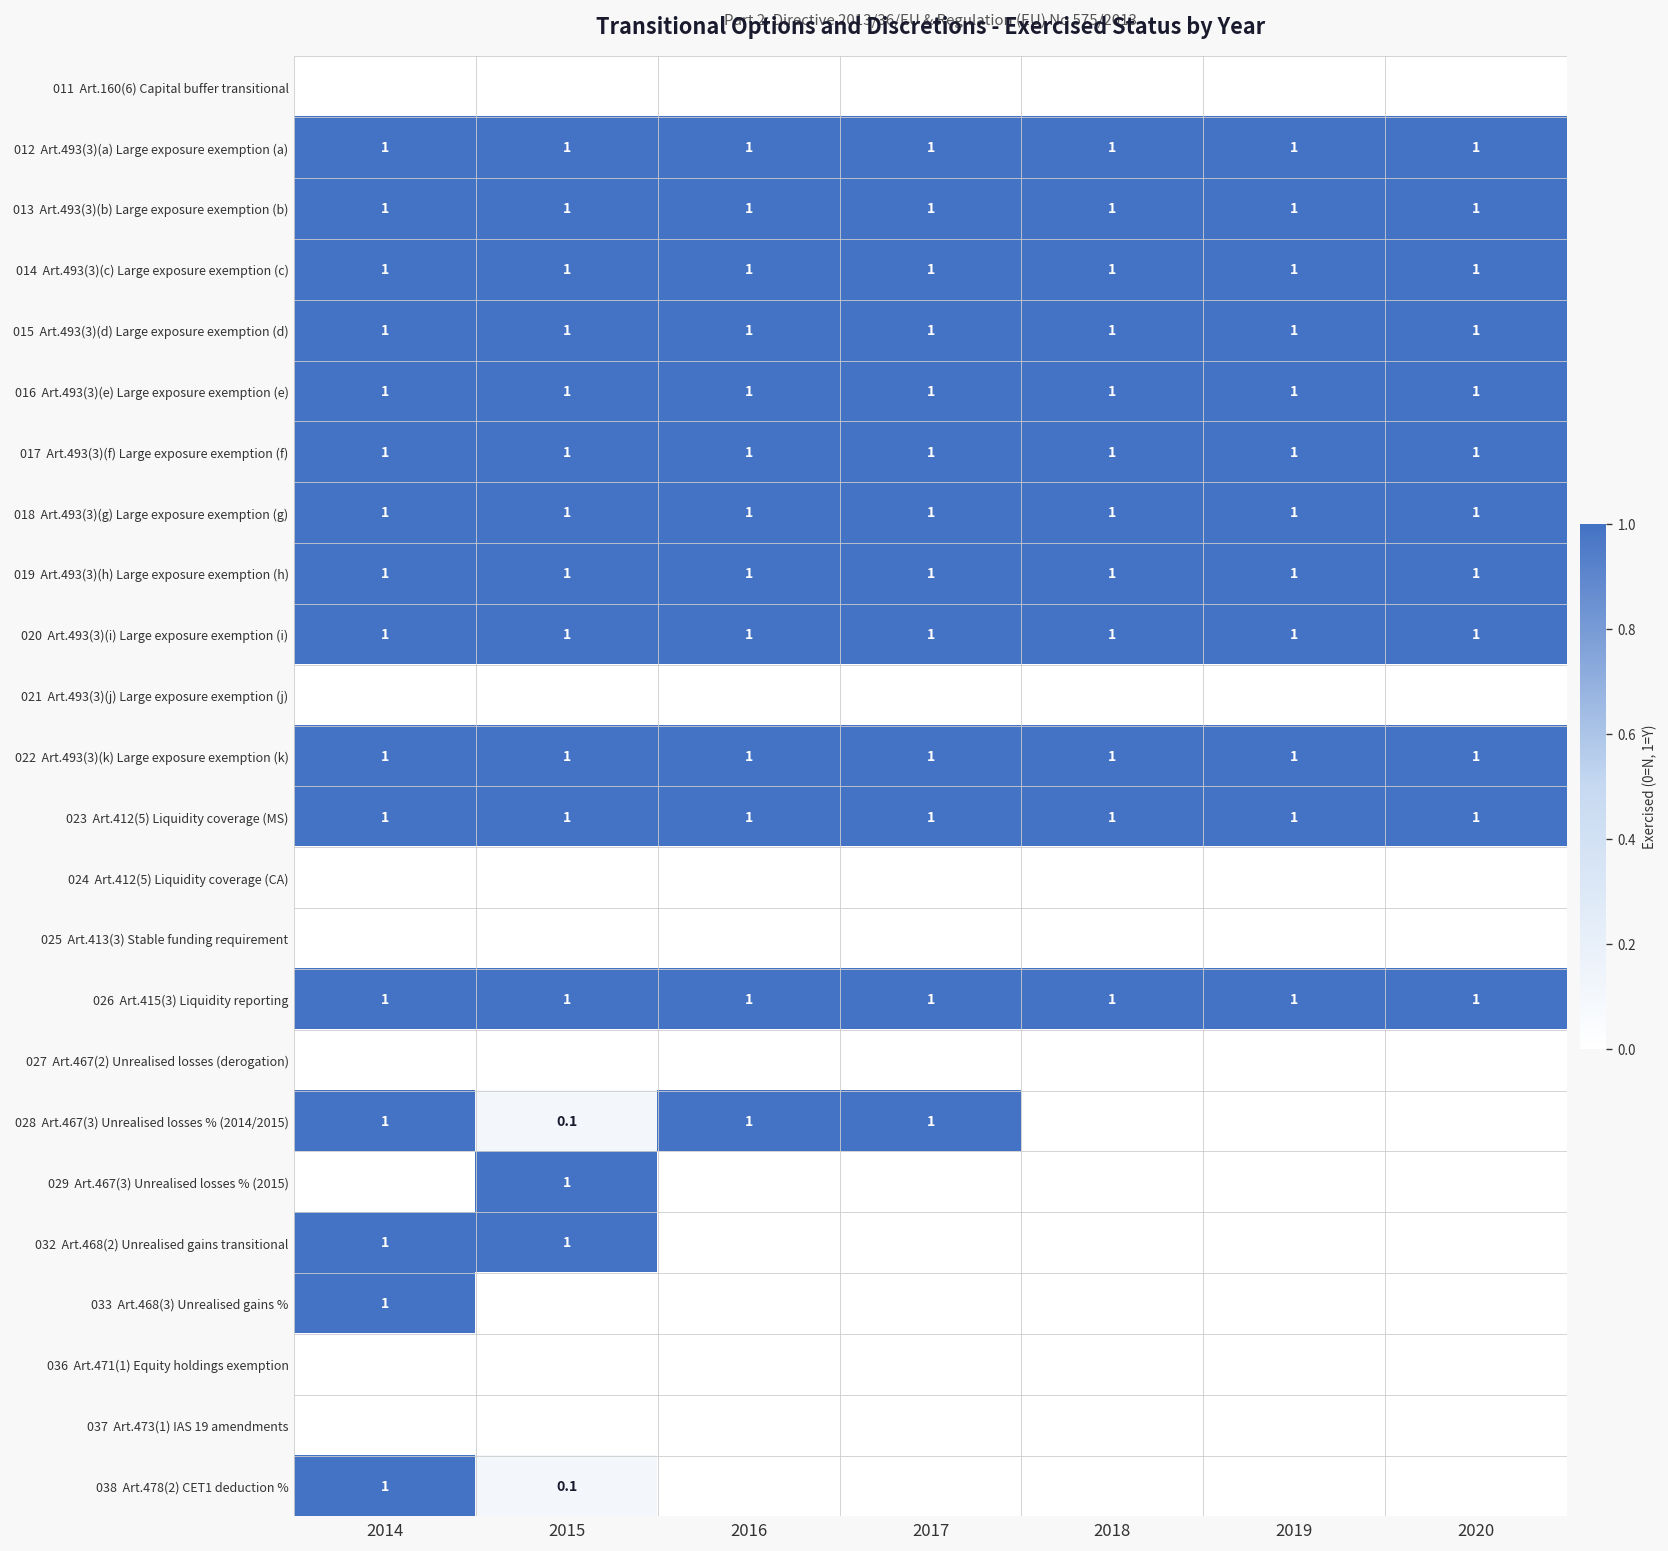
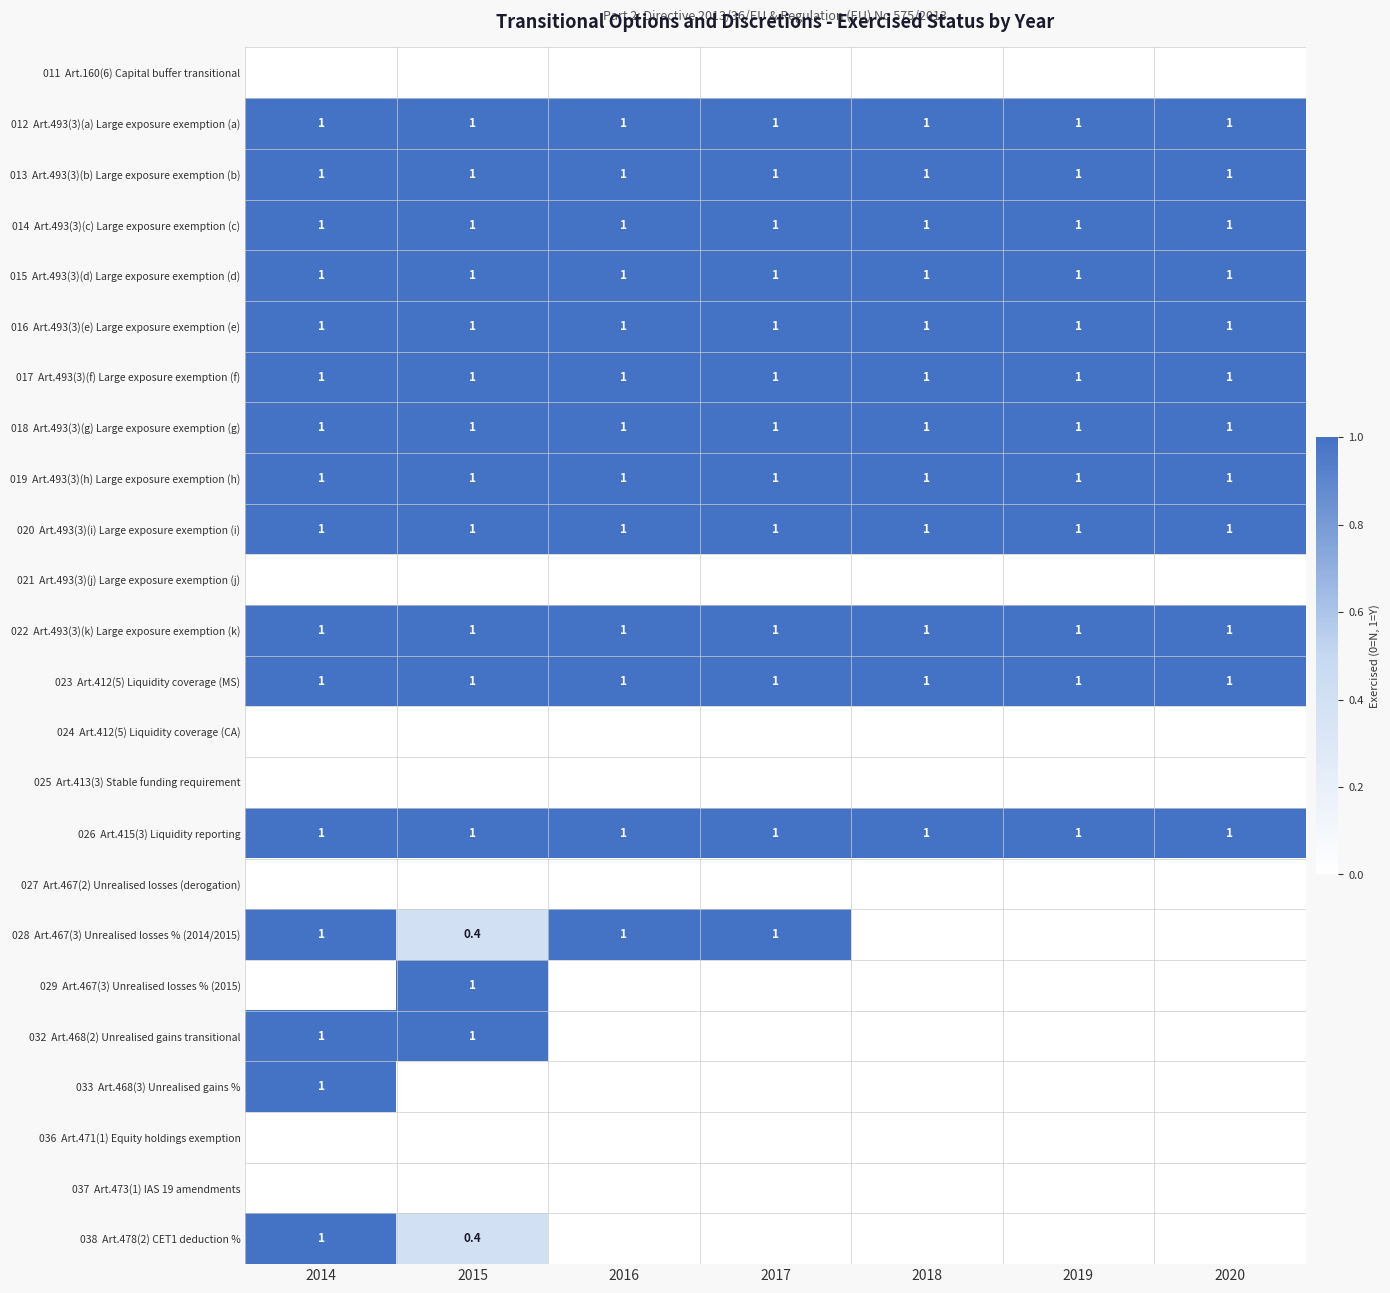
028 Art.467(3) Unrealised losses % (2014/2015), 2015: 0.1 -> 0.4
038 Art.478(2) CET1 deduction %, 2015: 0.1 -> 0.4
